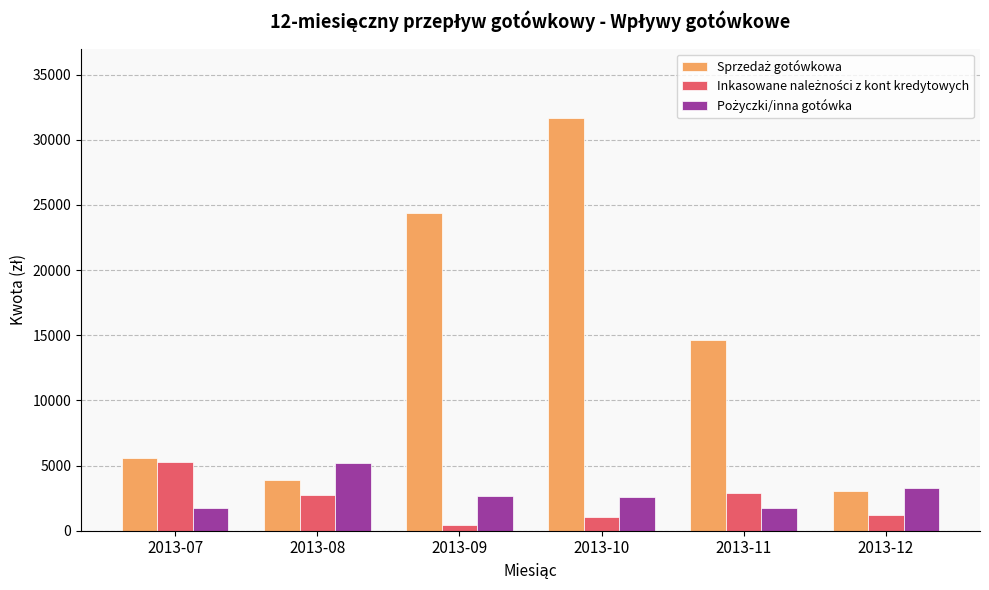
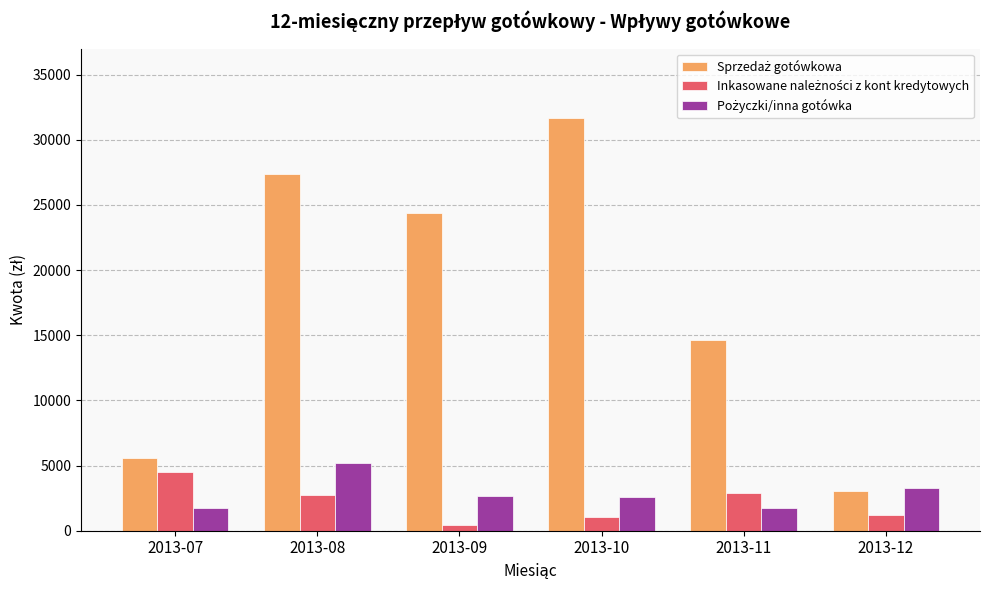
Inkasowane należności z kont kredytowych, 2013-07: 5300 -> 4500
Sprzedaż gotówkowa, 2013-08: 3900 -> 27400
